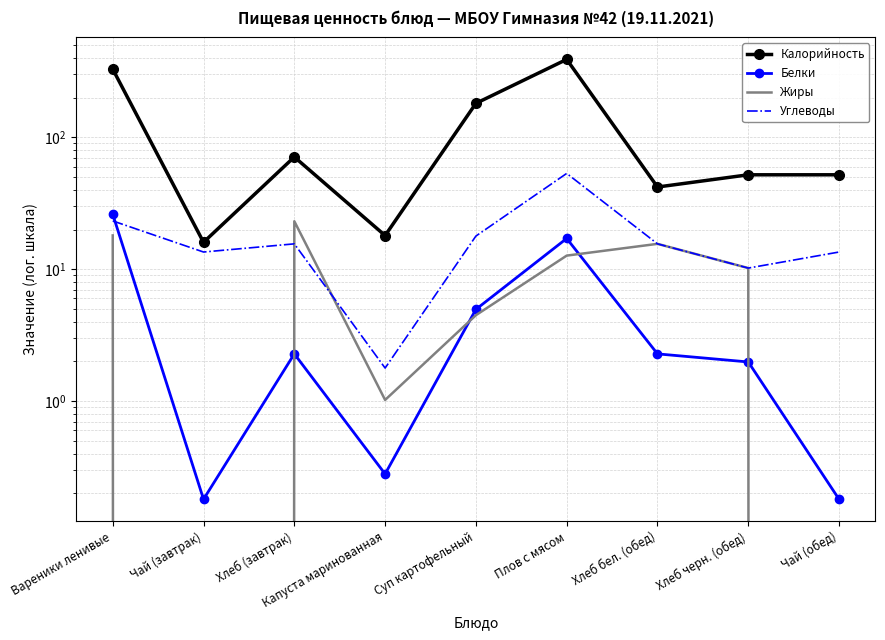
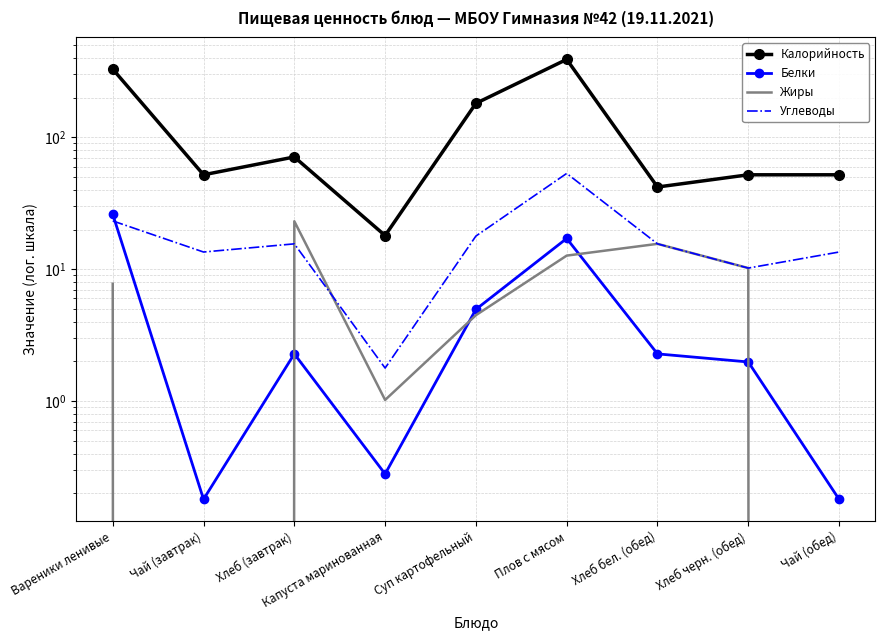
Жиры, Вареники ленивые: 18 -> 8
Калорийность, Чай (завтрак): 16 -> 52
